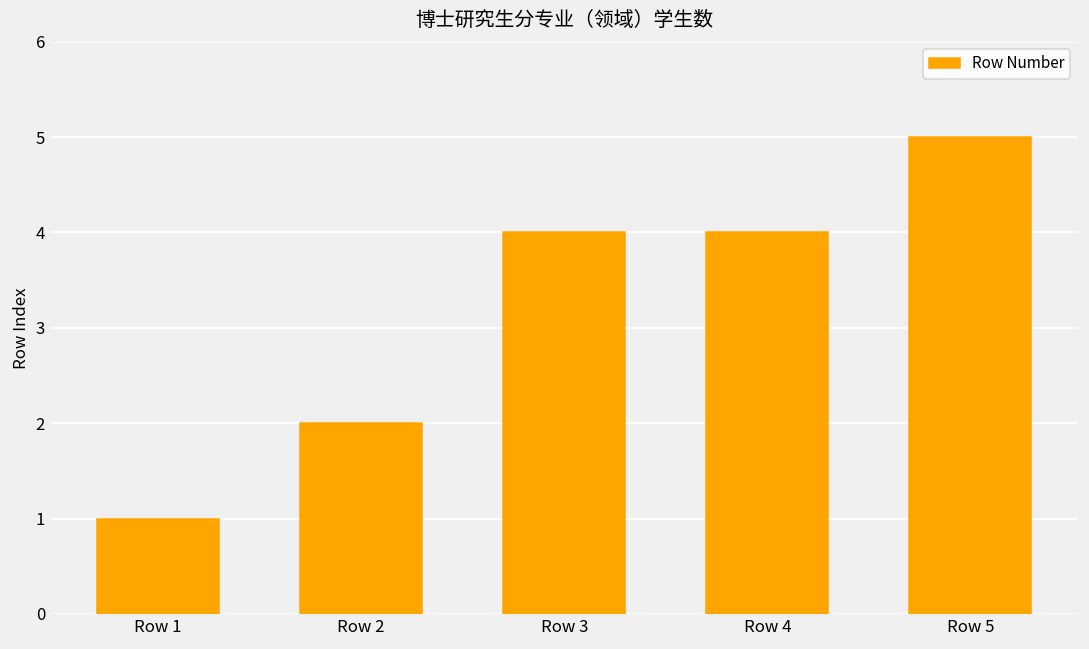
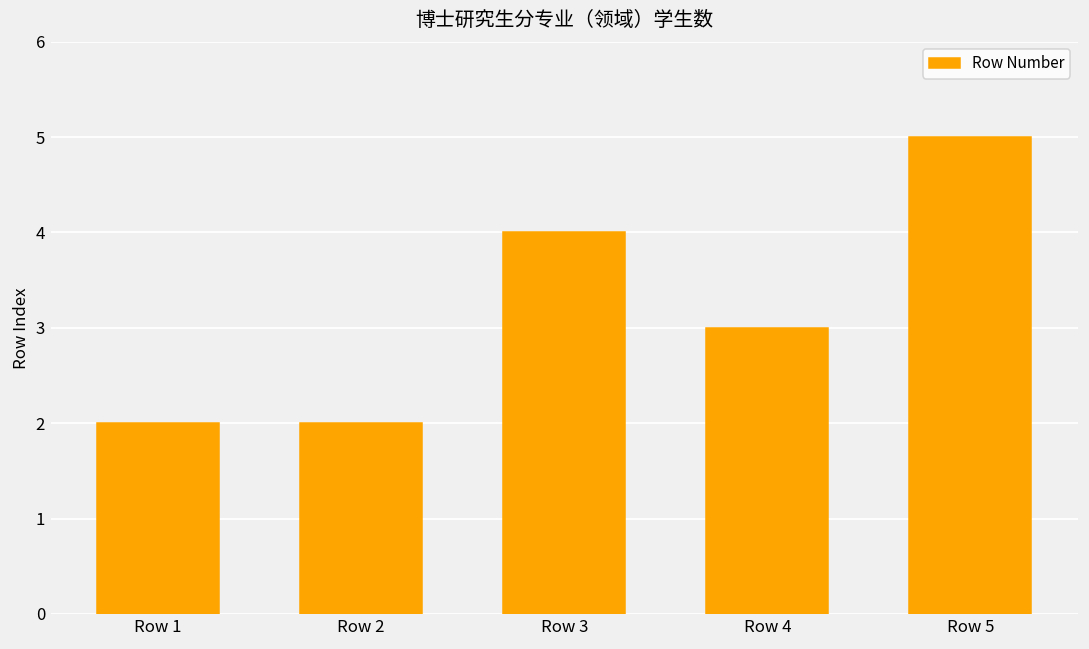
Row 1: 1 -> 2
Row 4: 4 -> 3
